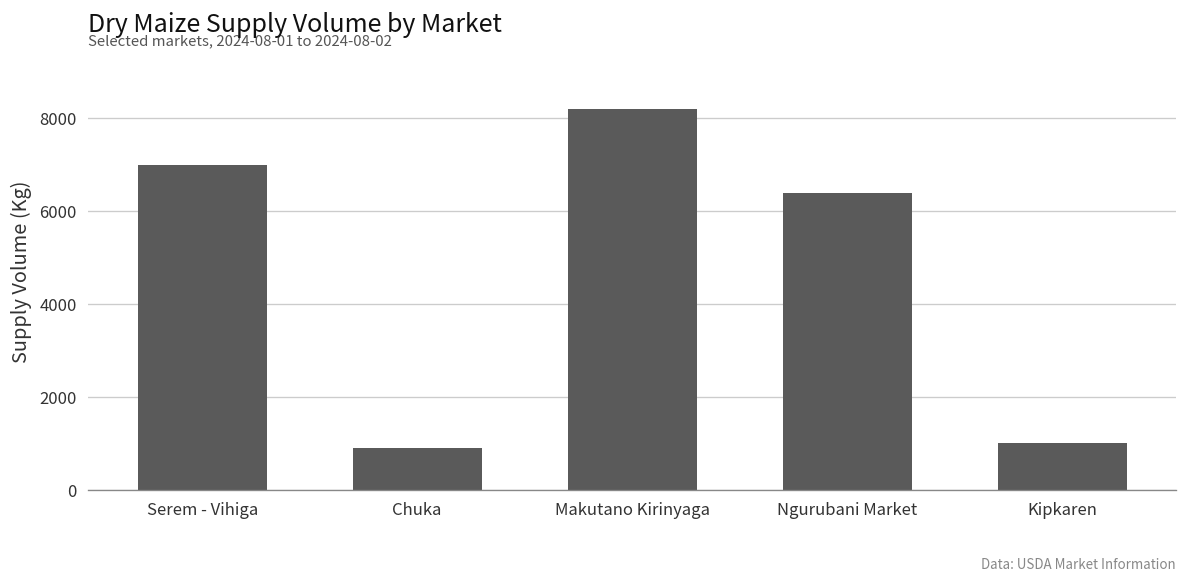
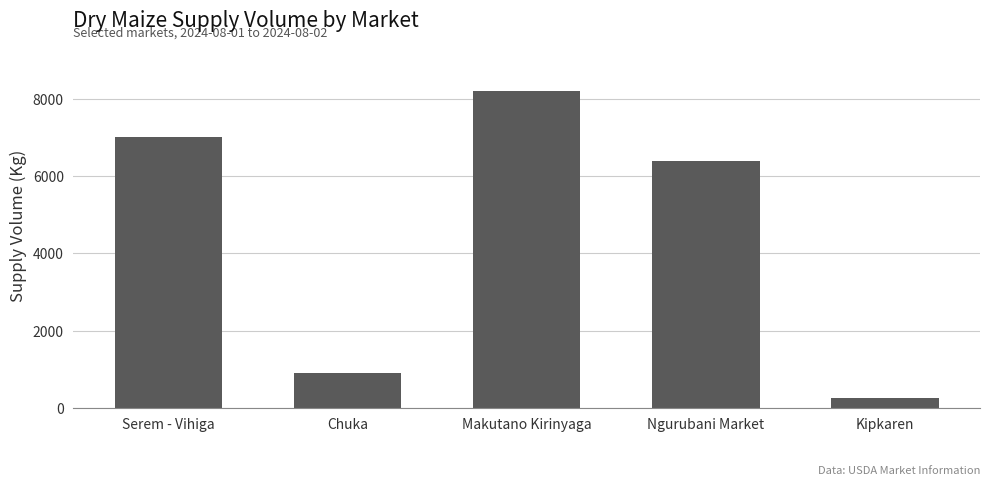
Kipkaren: 1000 -> 300
